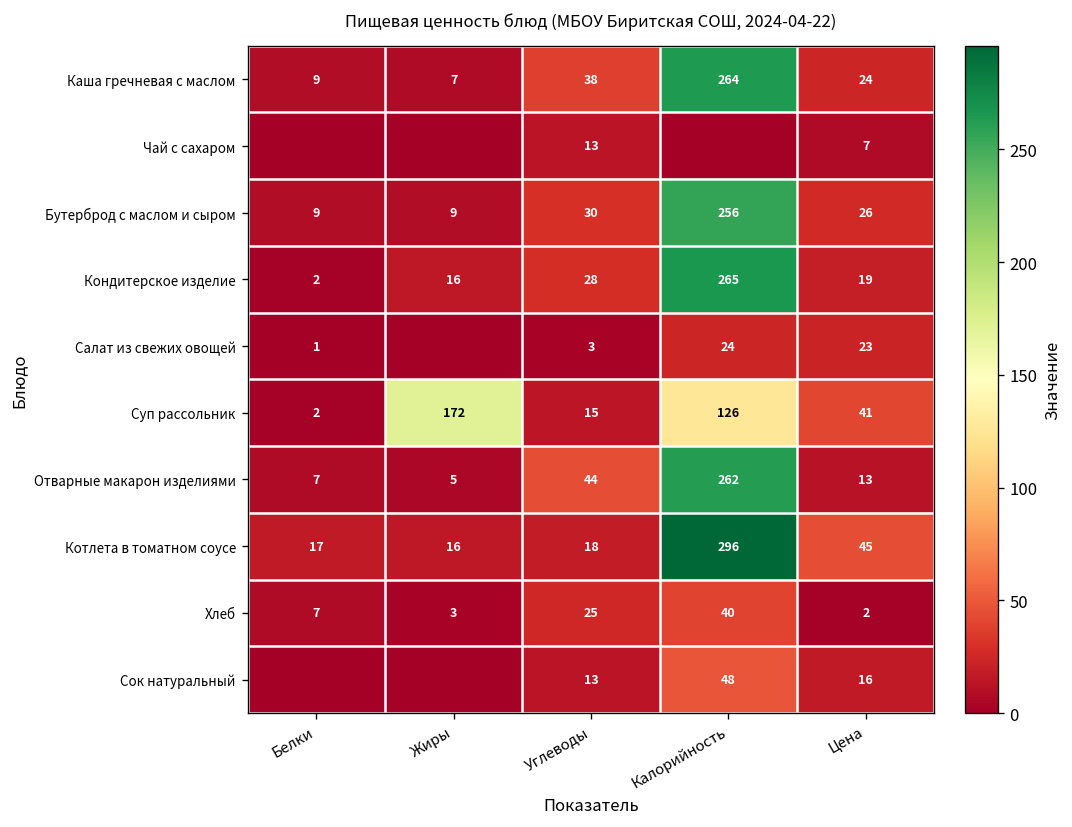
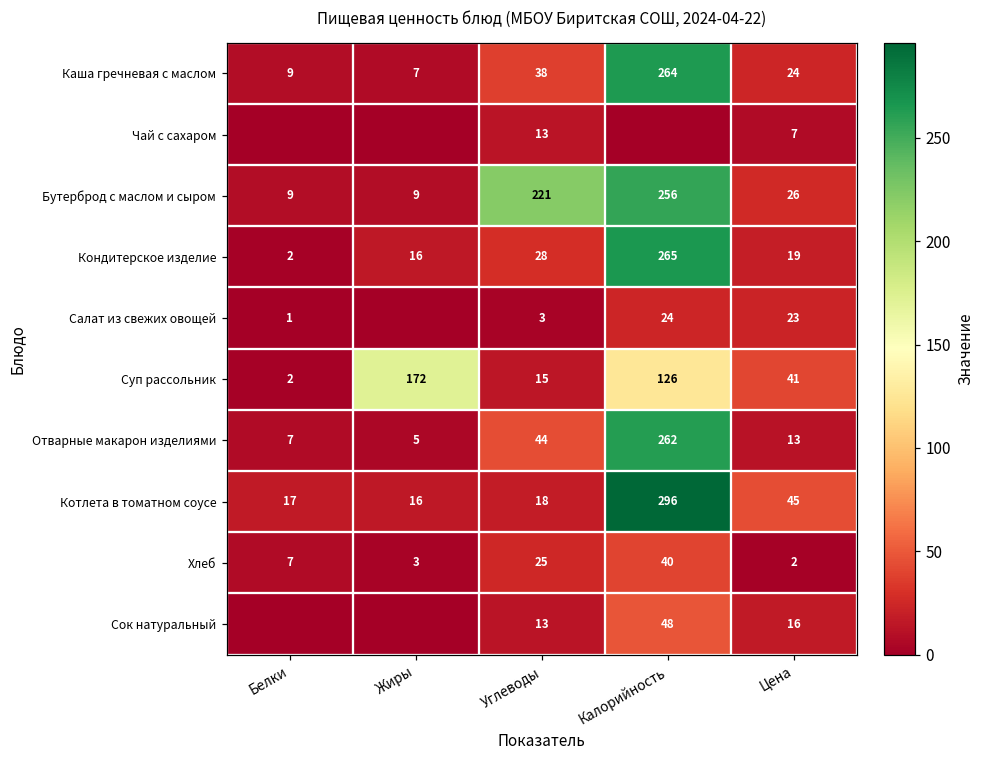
Бутерброд с маслом и сыром, Углеводы: 30 -> 221
